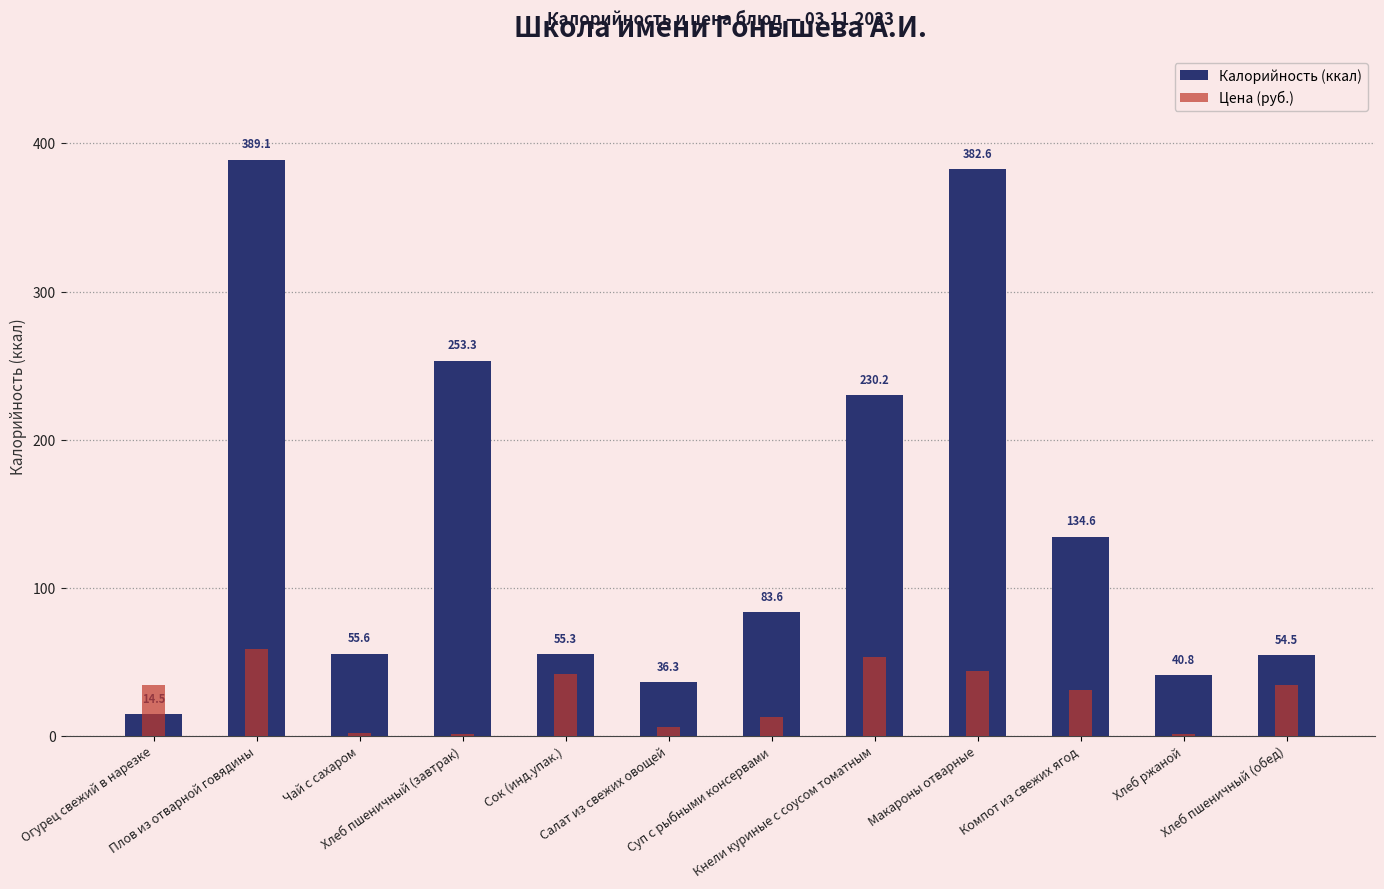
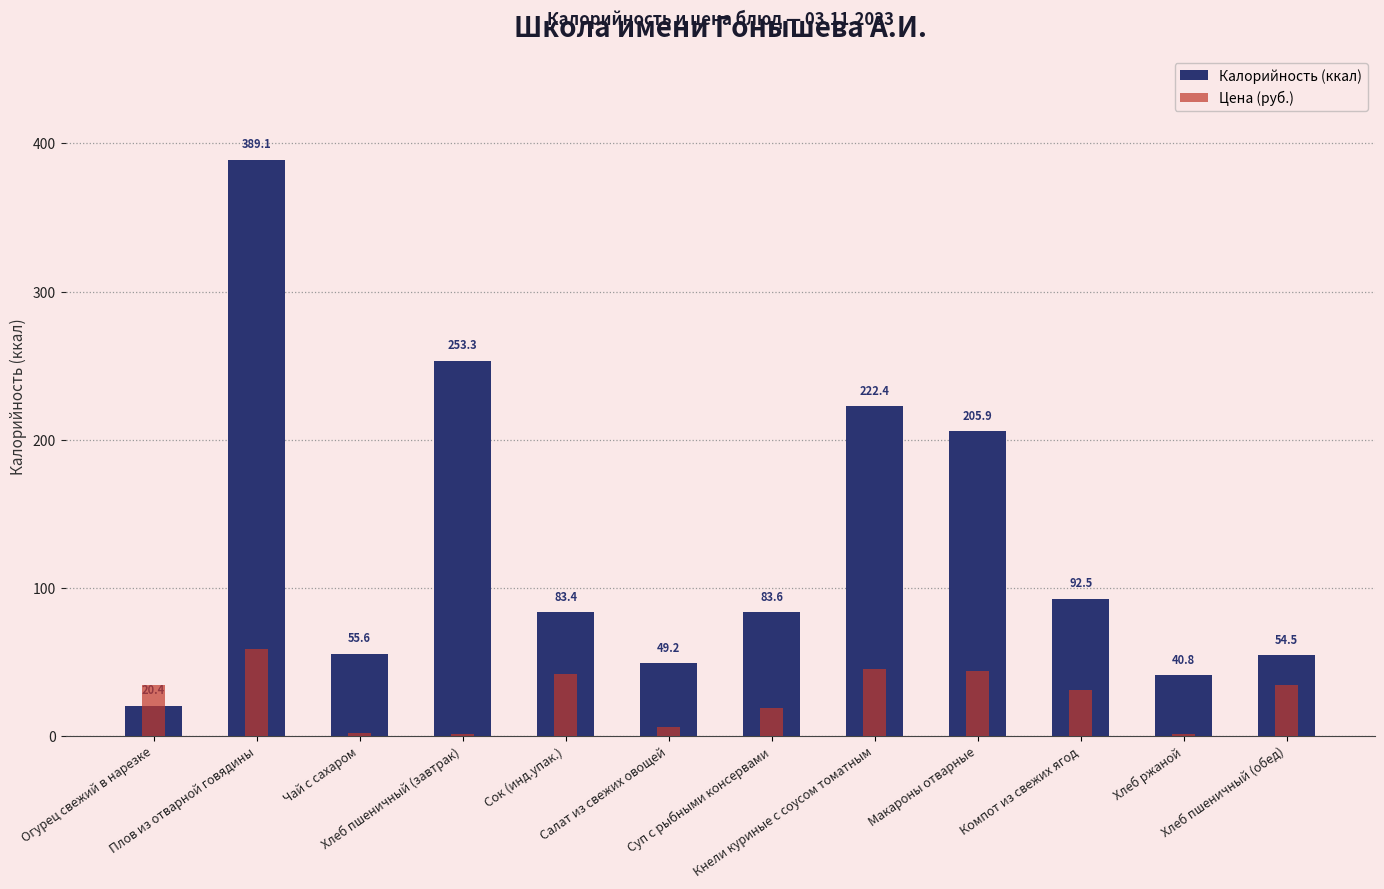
Калорийность (ккал), Огурец свежий в нарезке: 14.5 -> 20.4
Калорийность (ккал), Сок (инд.упак.): 55.3 -> 83.4
Калорийность (ккал), Салат из свежих овощей: 36.3 -> 49.2
Цена (руб.), Суп с рыбными консервами: 13 -> 19
Калорийность (ккал), Кнели куриные с соусом томатным: 230.2 -> 222.4
Цена (руб.), Кнели куриные с соусом томатным: 53 -> 45
Калорийность (ккал), Макароны отварные: 382.6 -> 205.9
Калорийность (ккал), Компот из свежих ягод: 134.6 -> 92.5
